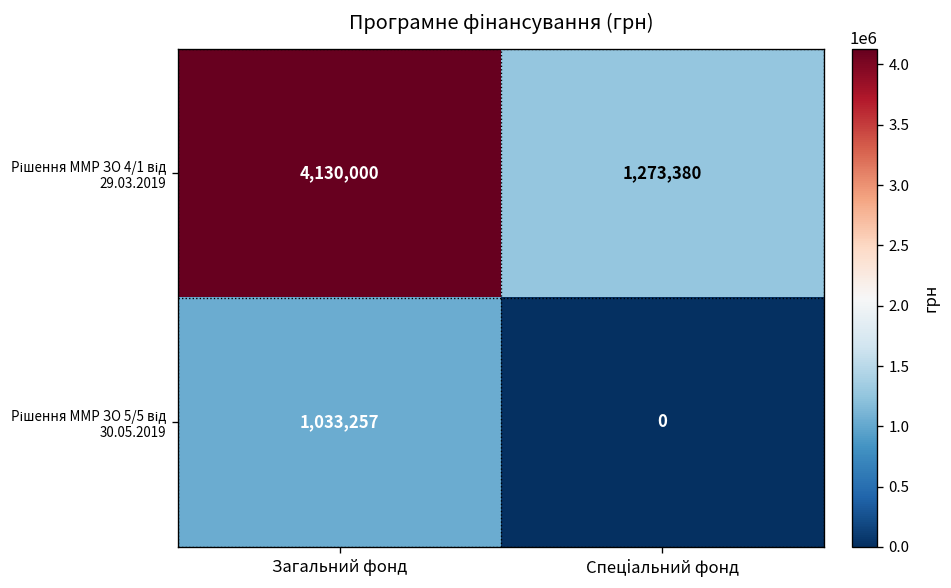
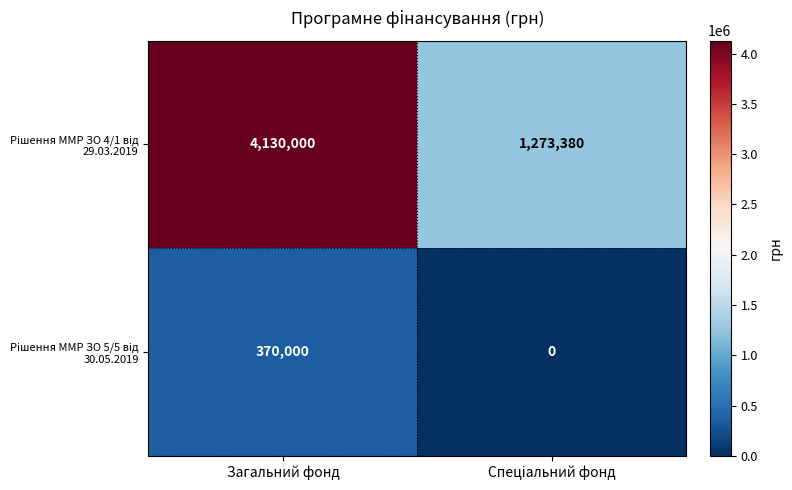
Рішення ММР ЗО 5/5 від 30.05.2019, Загальний фонд: 1,033,257 -> 370,000
